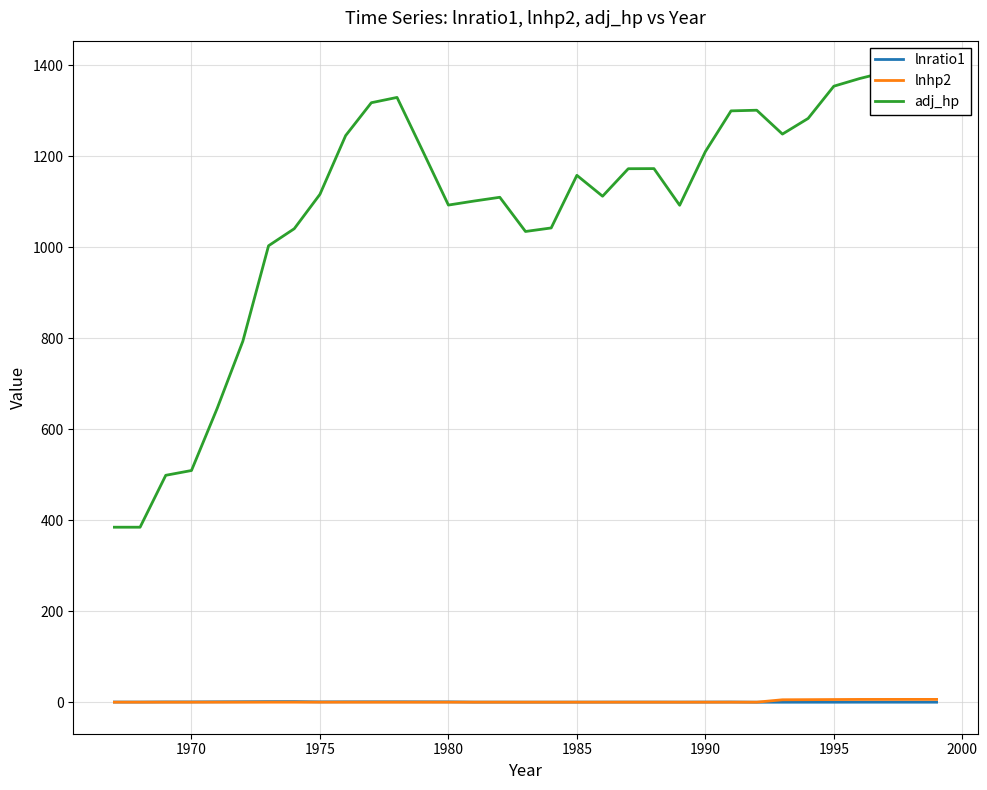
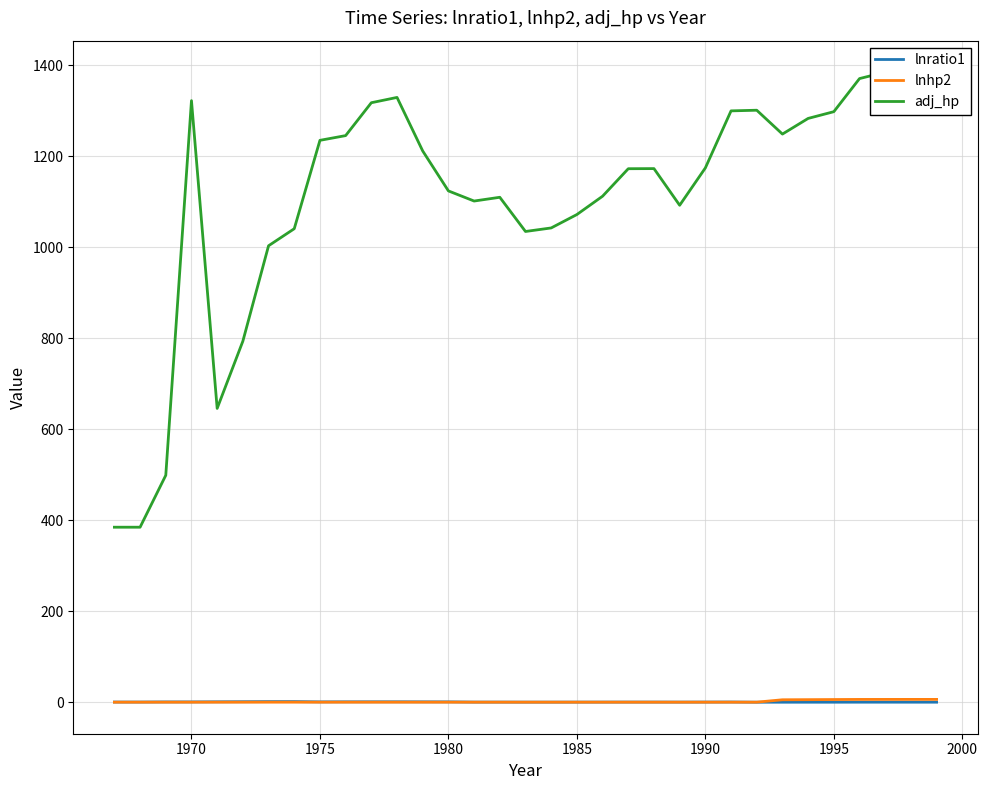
adj_hp, 1970: 510 -> 1320
adj_hp, 1975: 1120 -> 1230
adj_hp, 1980: 1090 -> 1120
adj_hp, 1985: 1160 -> 1070
adj_hp, 1990: 1210 -> 1170
adj_hp, 1995: 1350 -> 1300
